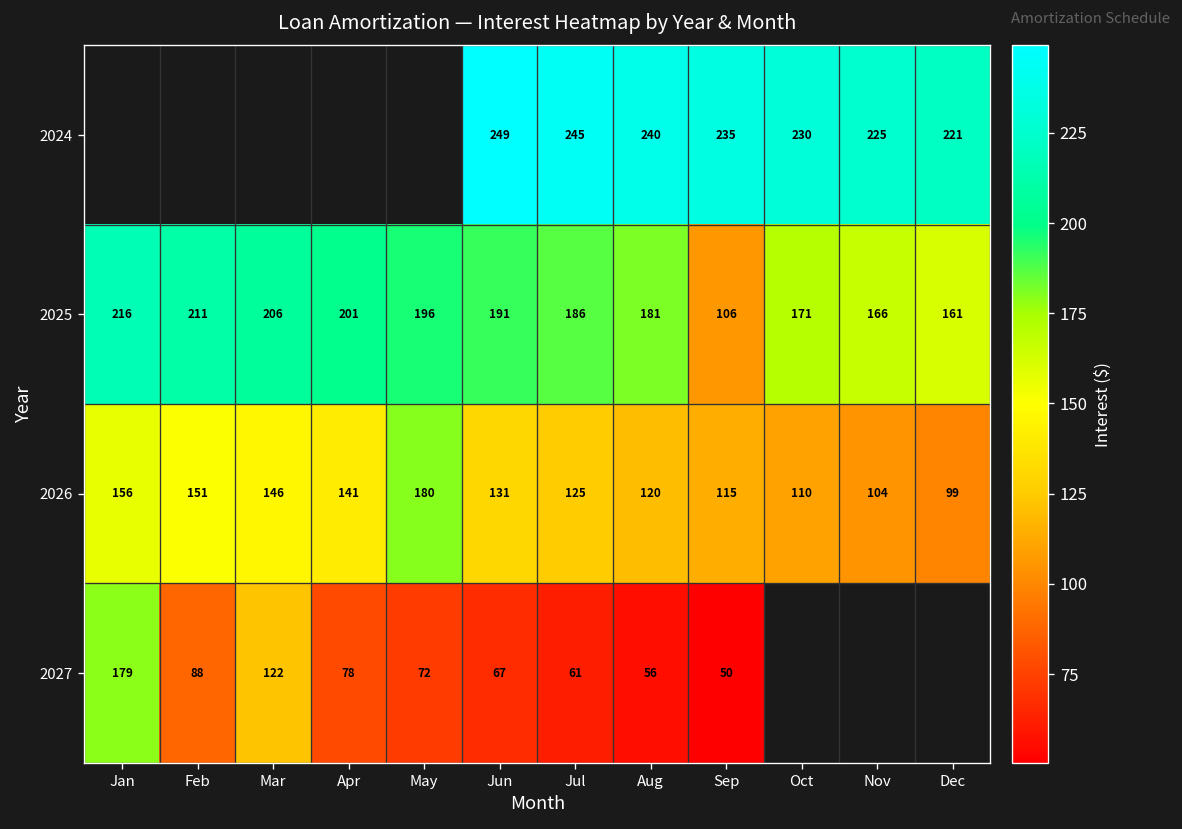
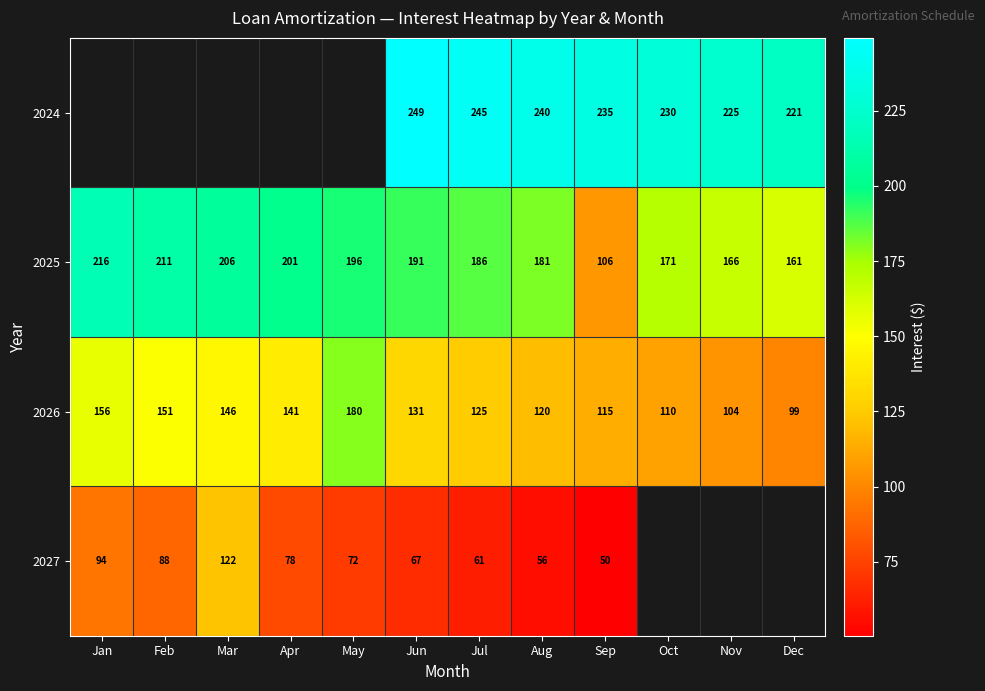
2027, Jan: 179 -> 94
